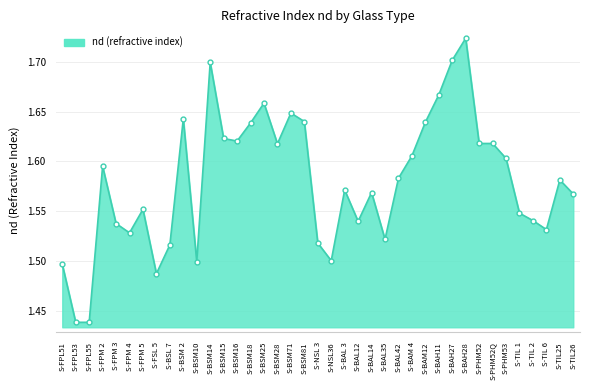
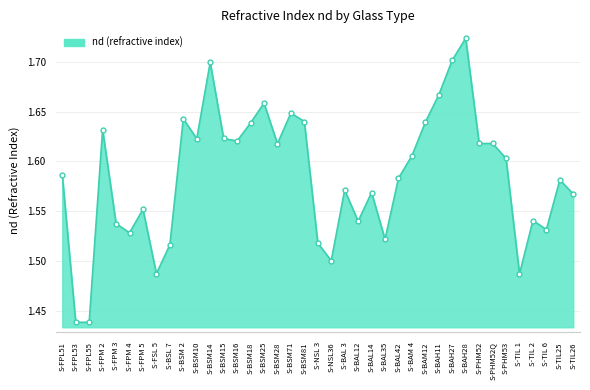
S-FPL51: 1.50 -> 1.59
S-FPM 2: 1.60 -> 1.63
S-BSM10: 1.50 -> 1.62
S-TIL 1: 1.55 -> 1.49
